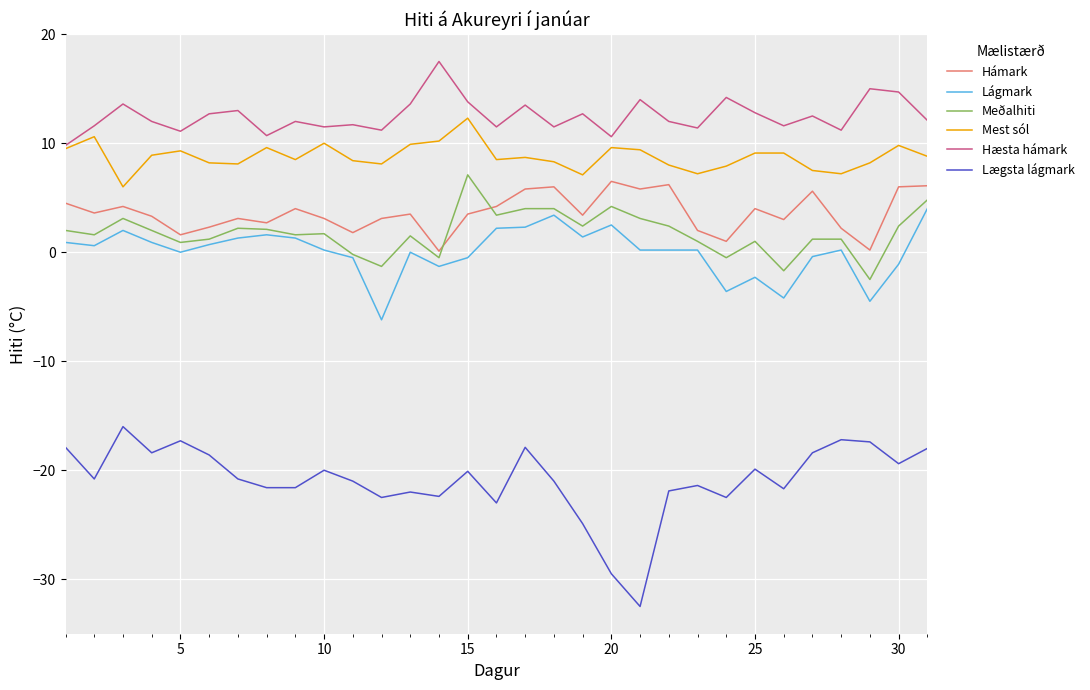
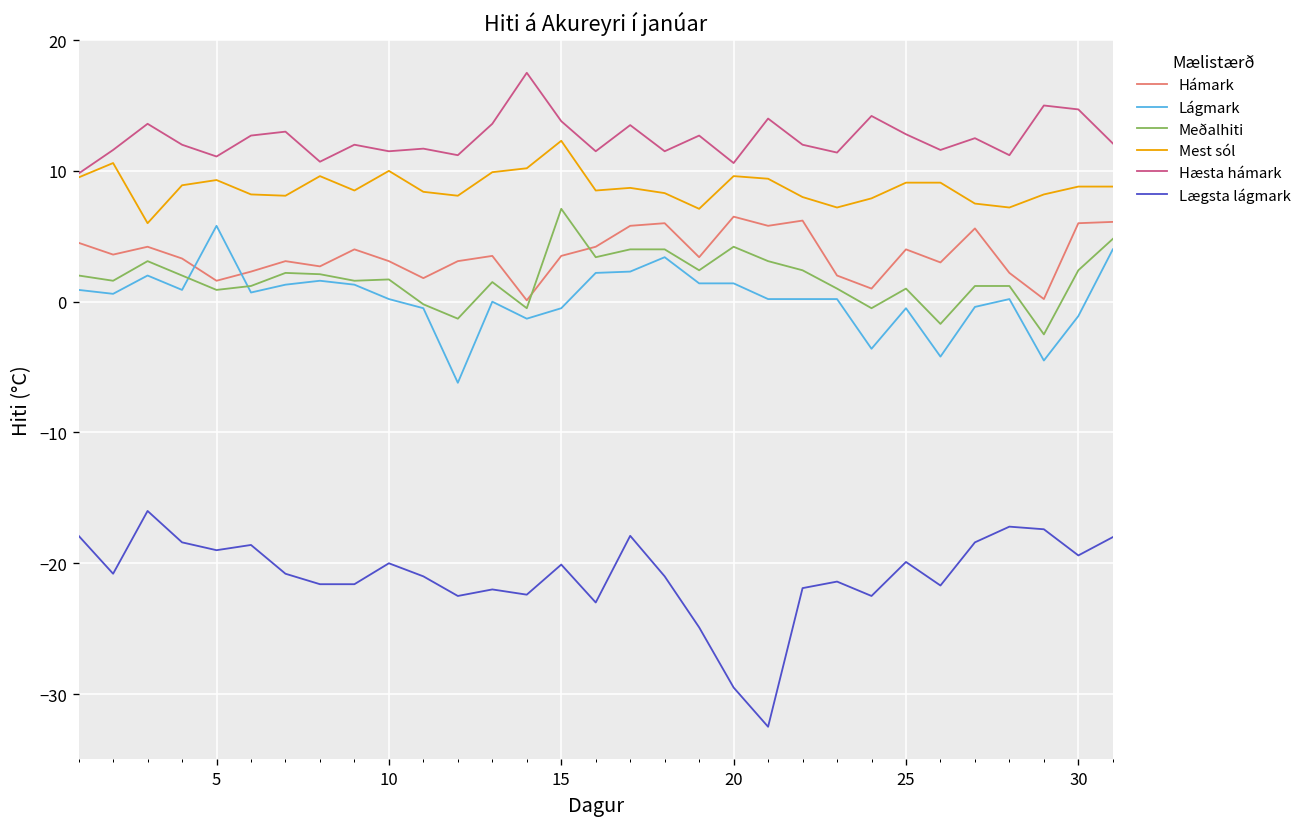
Lágmark, 5: 0.0 -> 5.8
Lægsta lágmark, 5: -17.3 -> -19.0
Lágmark, 20: 2.5 -> 1.4
Lágmark, 25: -2.3 -> -0.5
Mest sól, 30: 9.8 -> 8.8
